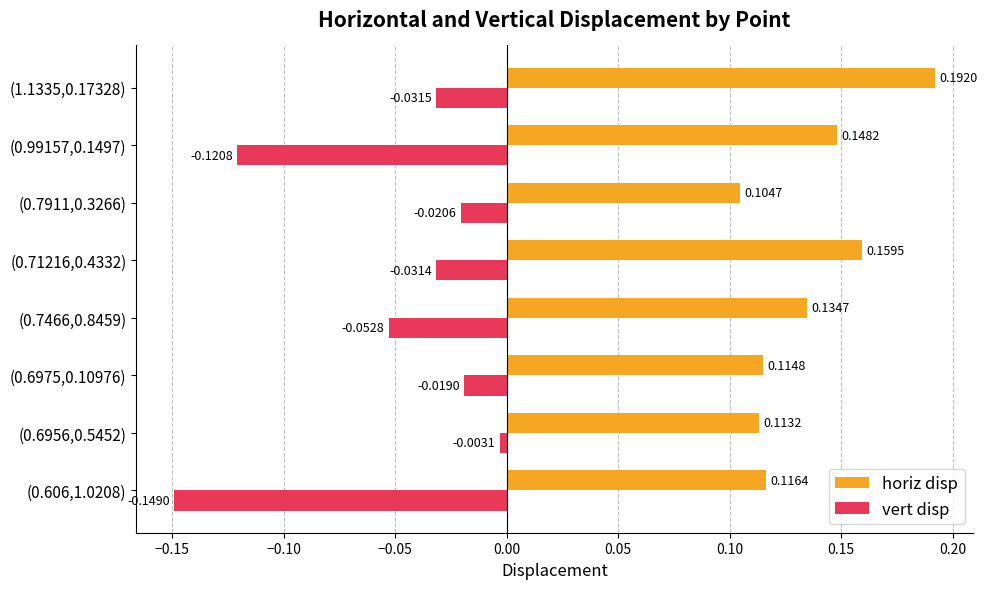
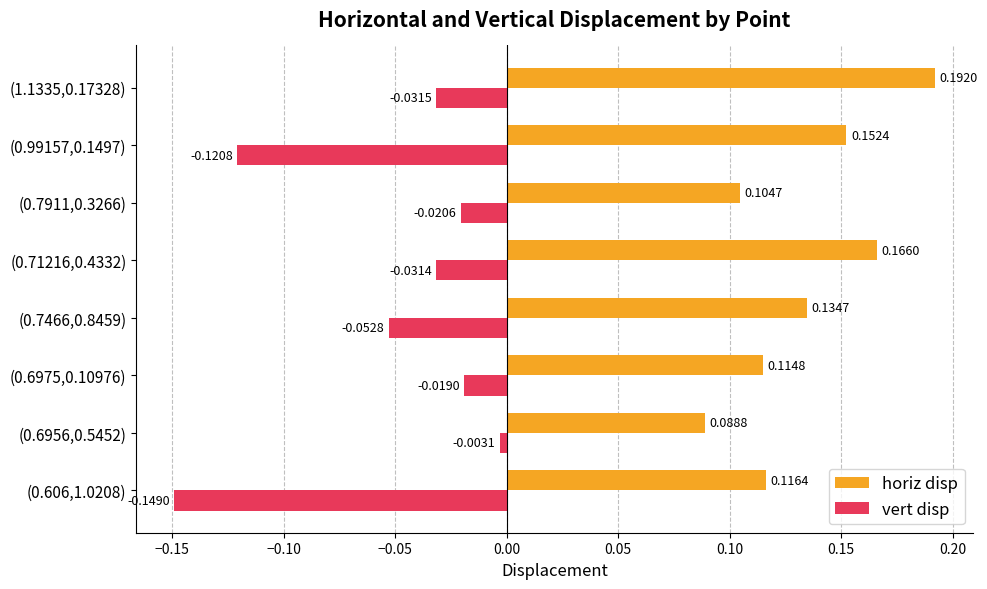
horiz disp, (0.99157,0.1497): 0.1482 -> 0.1524
horiz disp, (0.71216,0.4332): 0.1595 -> 0.1660
horiz disp, (0.6956,0.5452): 0.1132 -> 0.0888
